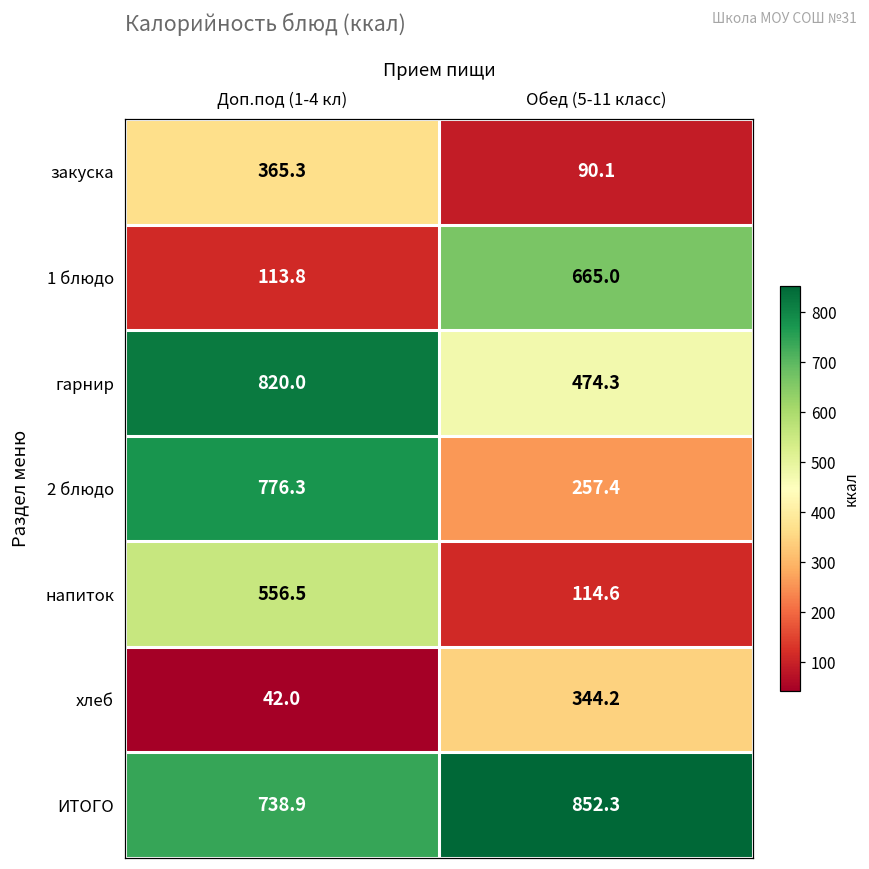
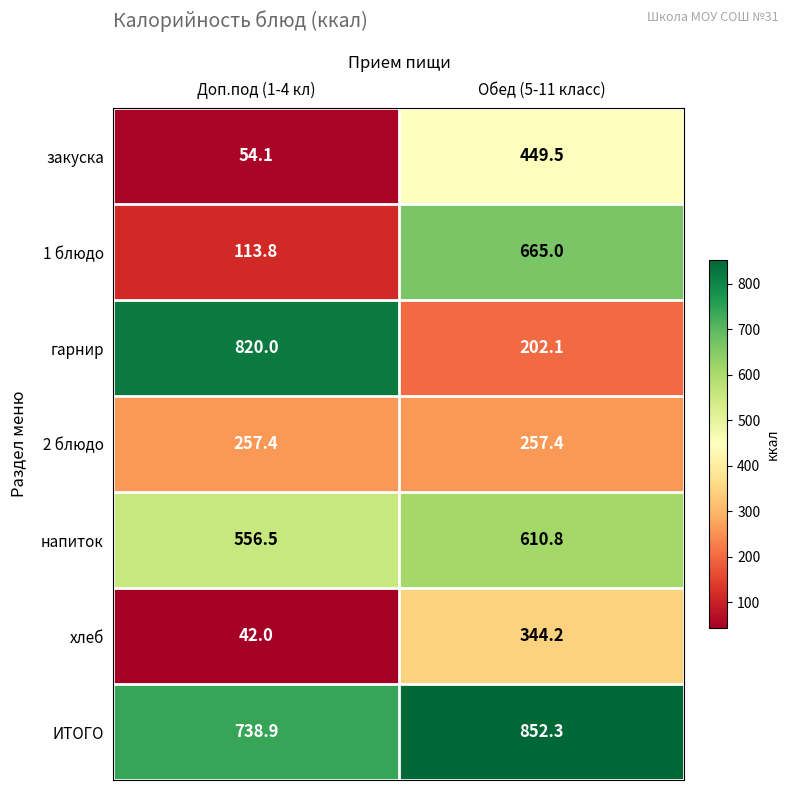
закуска, Доп.под (1-4 кл): 365.3 -> 54.1
закуска, Обед (5-11 класс): 90.1 -> 449.5
гарнир, Обед (5-11 класс): 474.3 -> 202.1
2 блюдо, Доп.под (1-4 кл): 776.3 -> 257.4
напиток, Обед (5-11 класс): 114.6 -> 610.8
